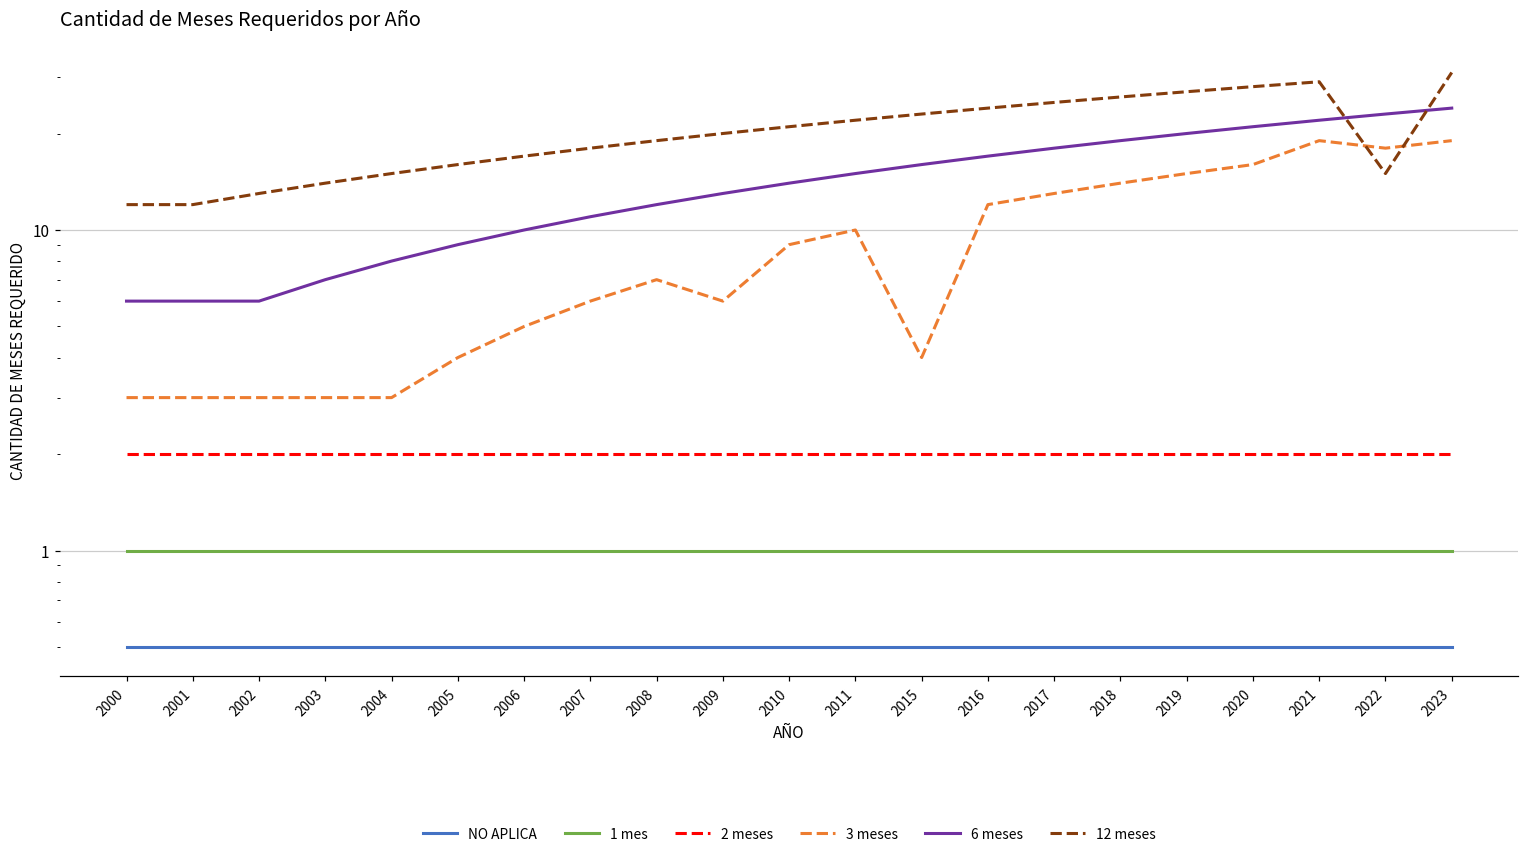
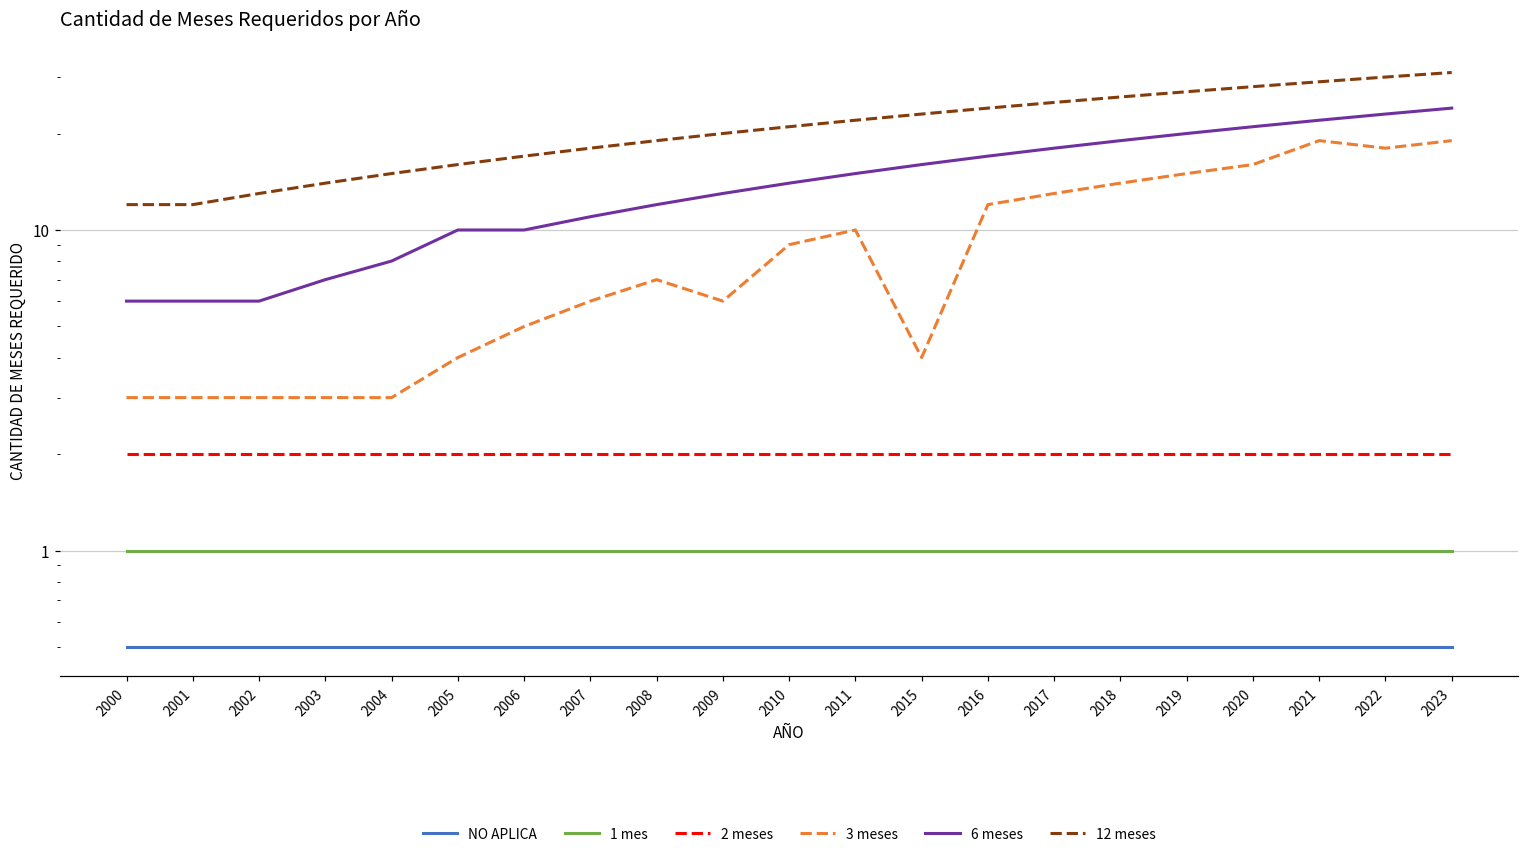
6 meses, 2005: 9 -> 10
12 meses, 2022: 15 -> 30
